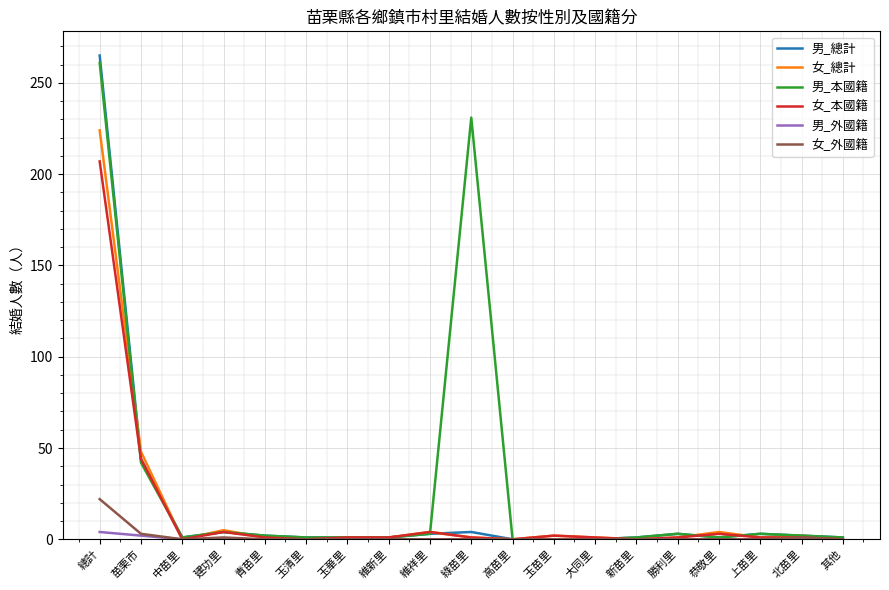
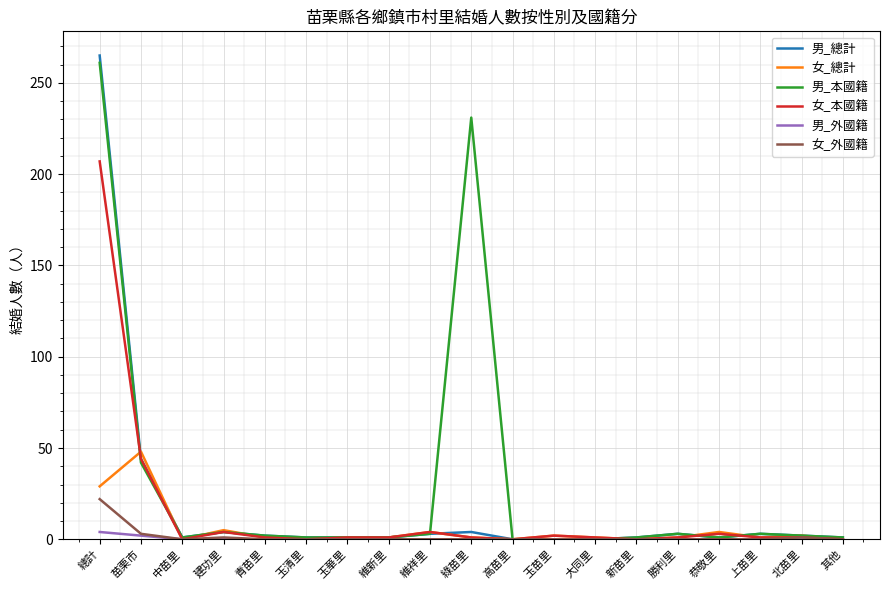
女_總計, 總計: 224 -> 29
